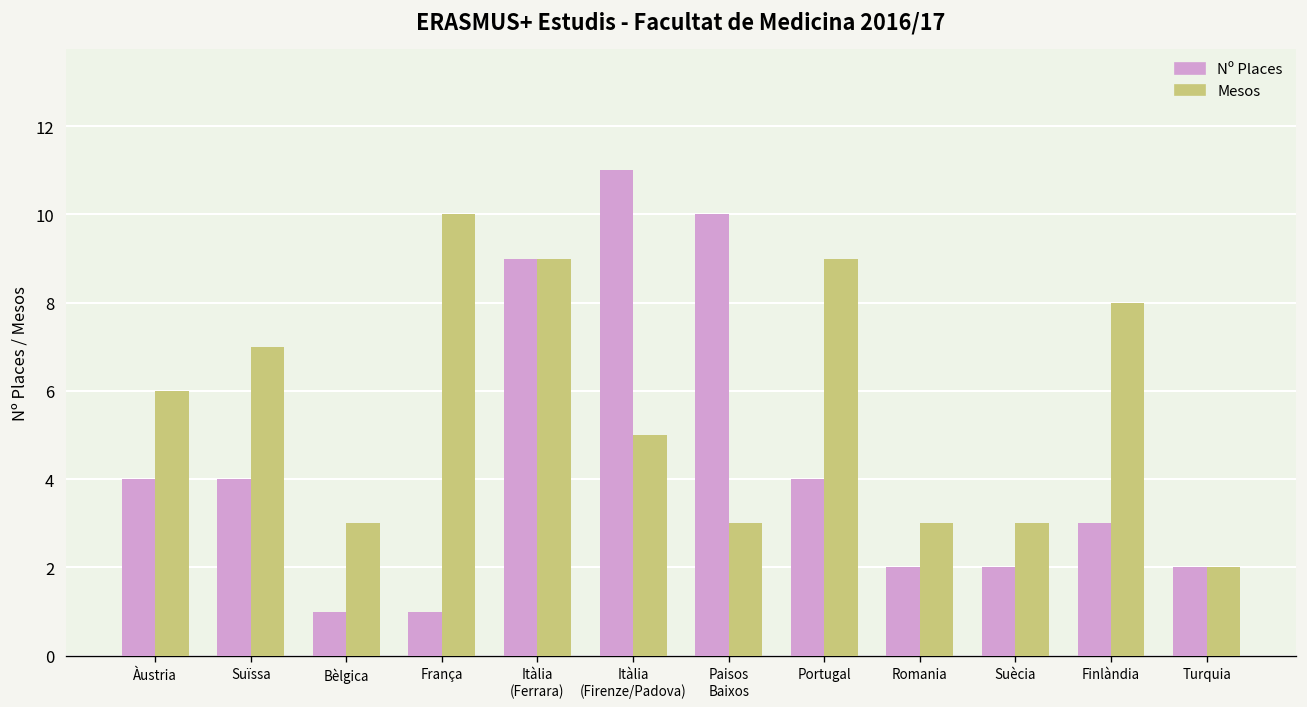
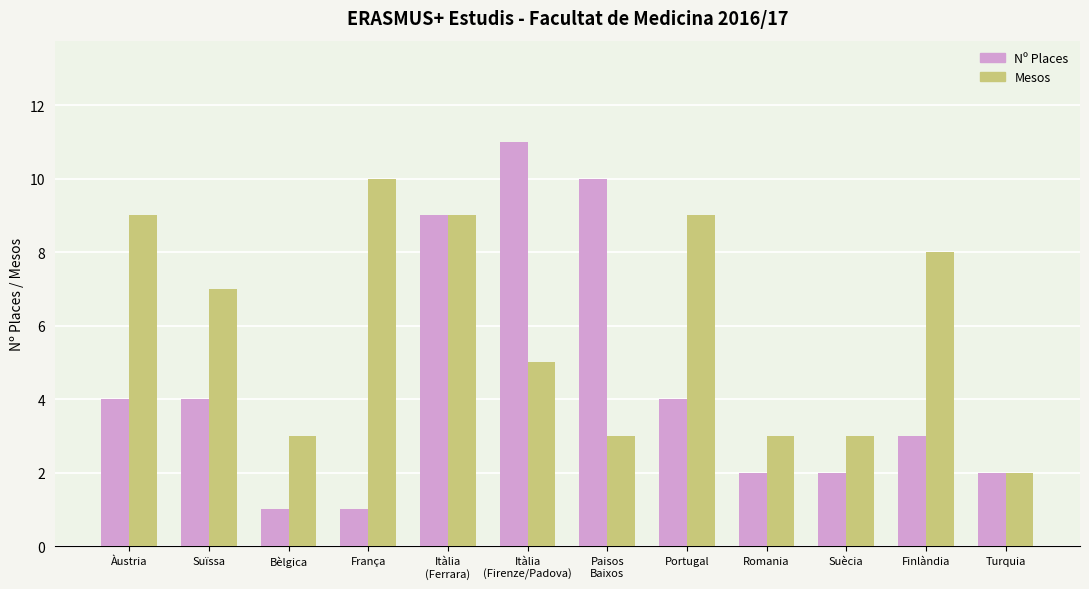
Mesos, Àustria: 6 -> 9
